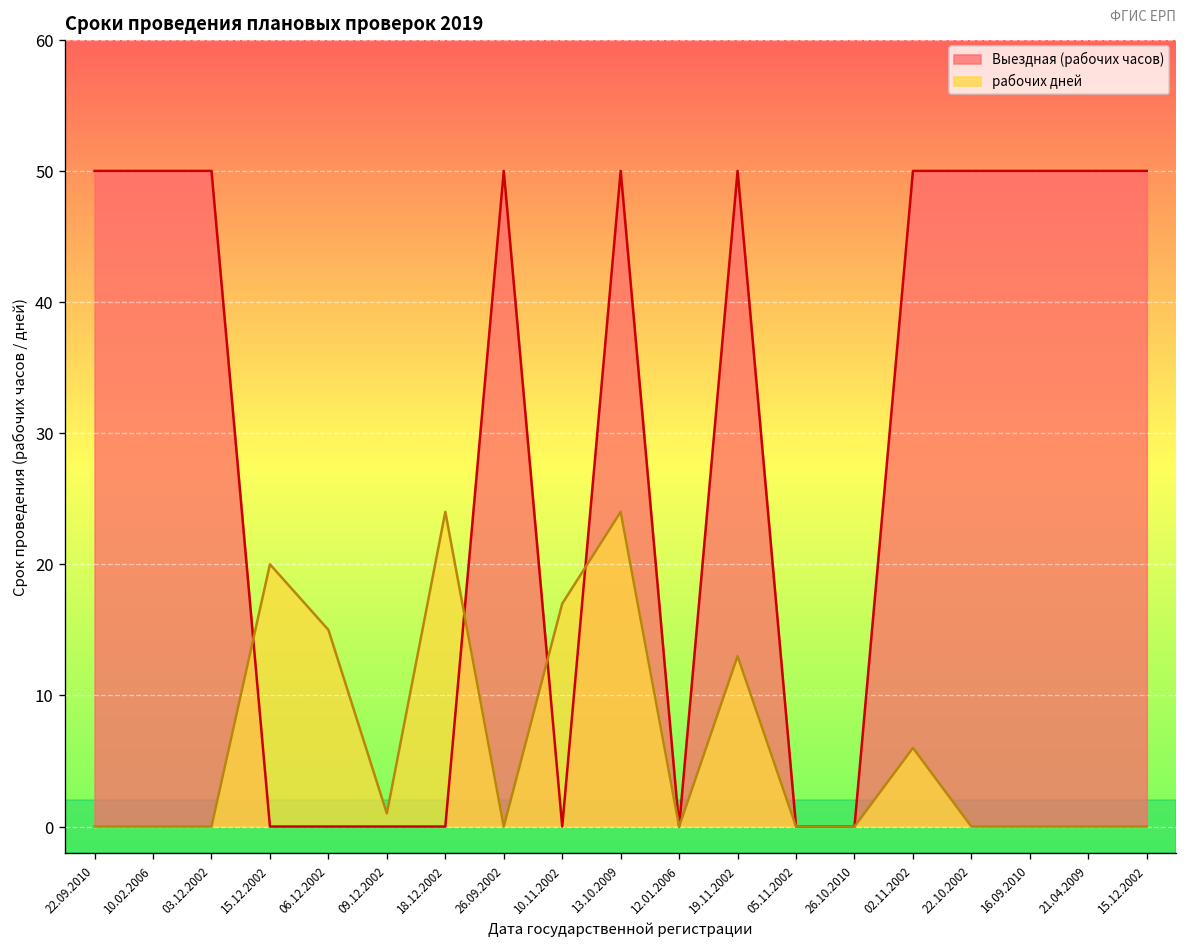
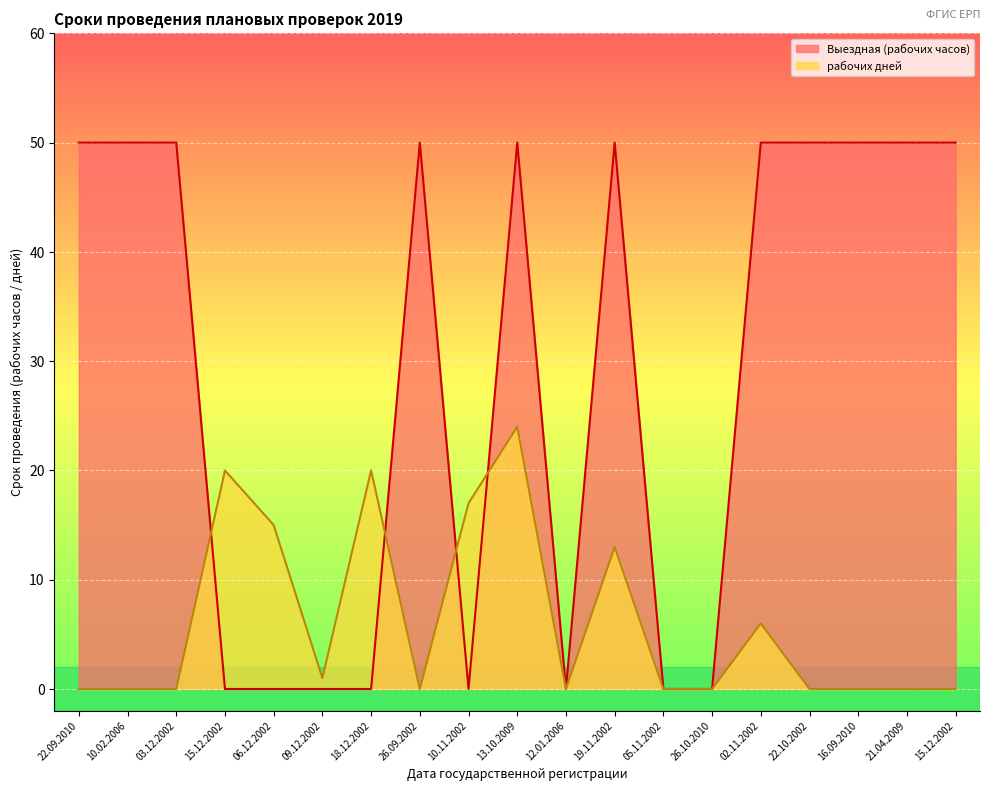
рабочих дней, 18.12.2002: 24 -> 20
